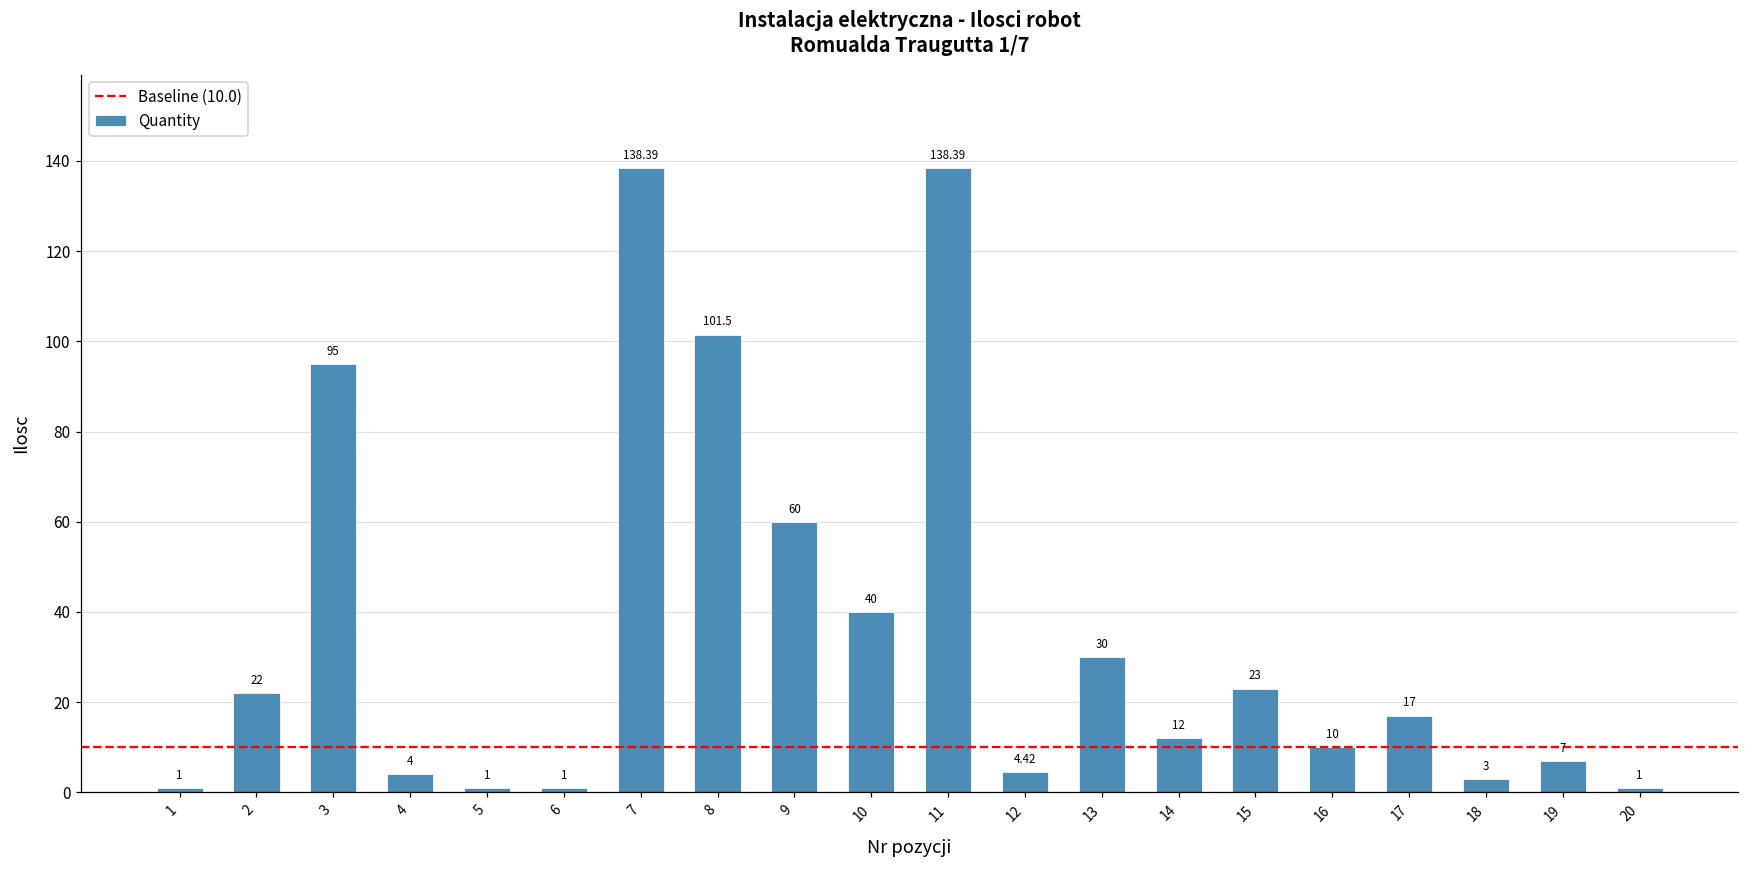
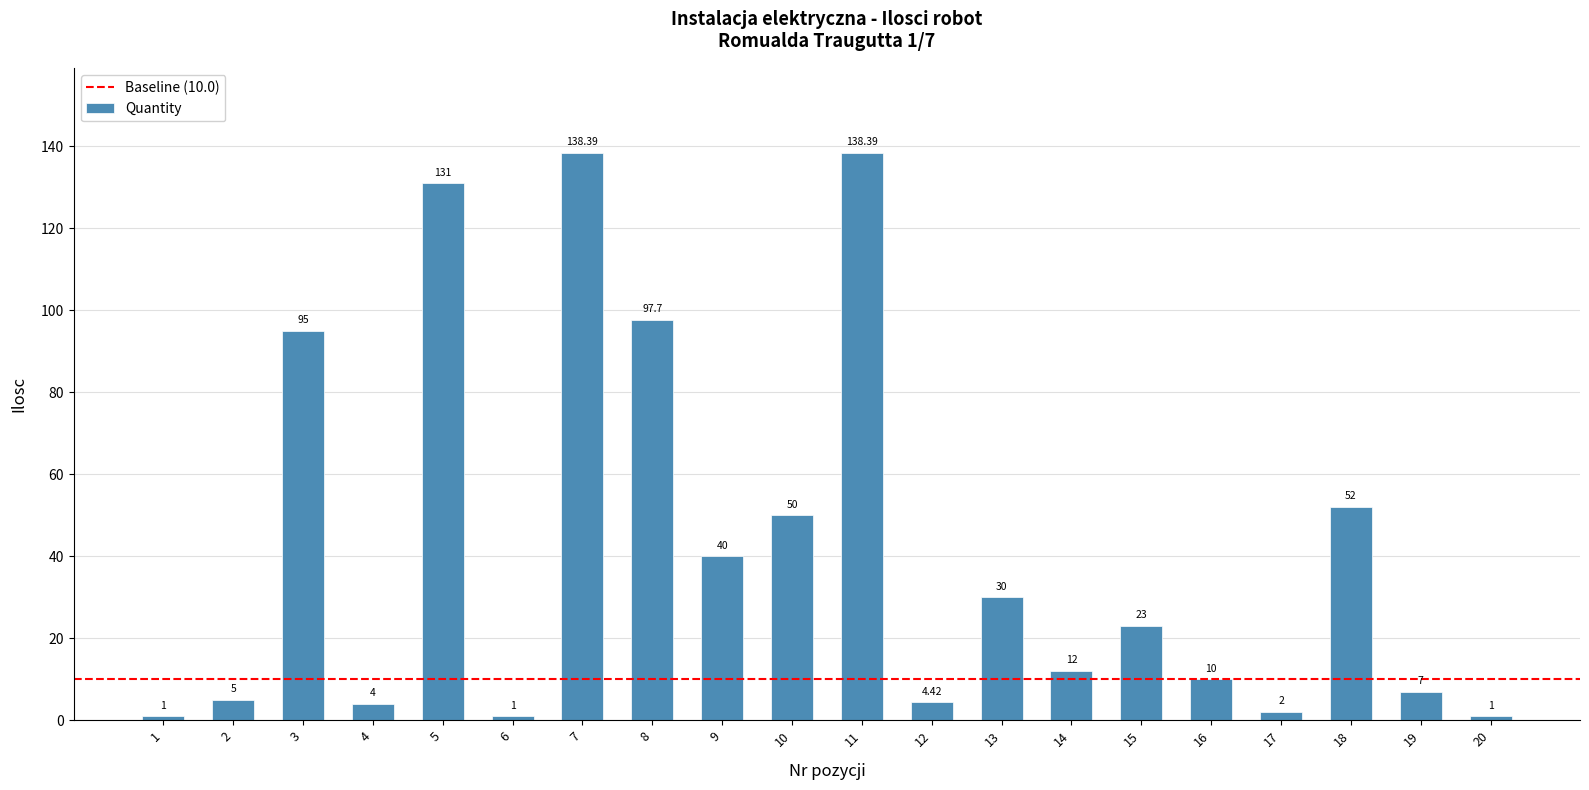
2: 22 -> 5
5: 1 -> 131
8: 101.5 -> 97.7
9: 60 -> 40
10: 40 -> 50
17: 17 -> 2
18: 3 -> 52
